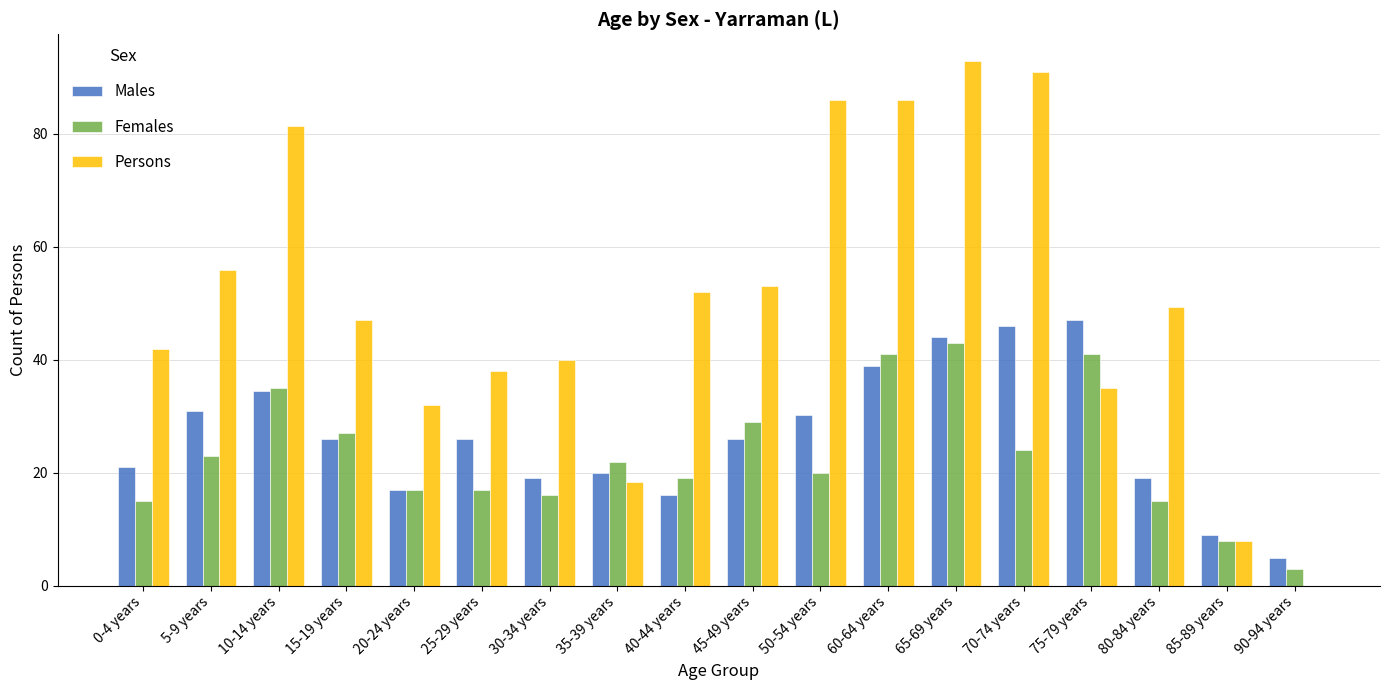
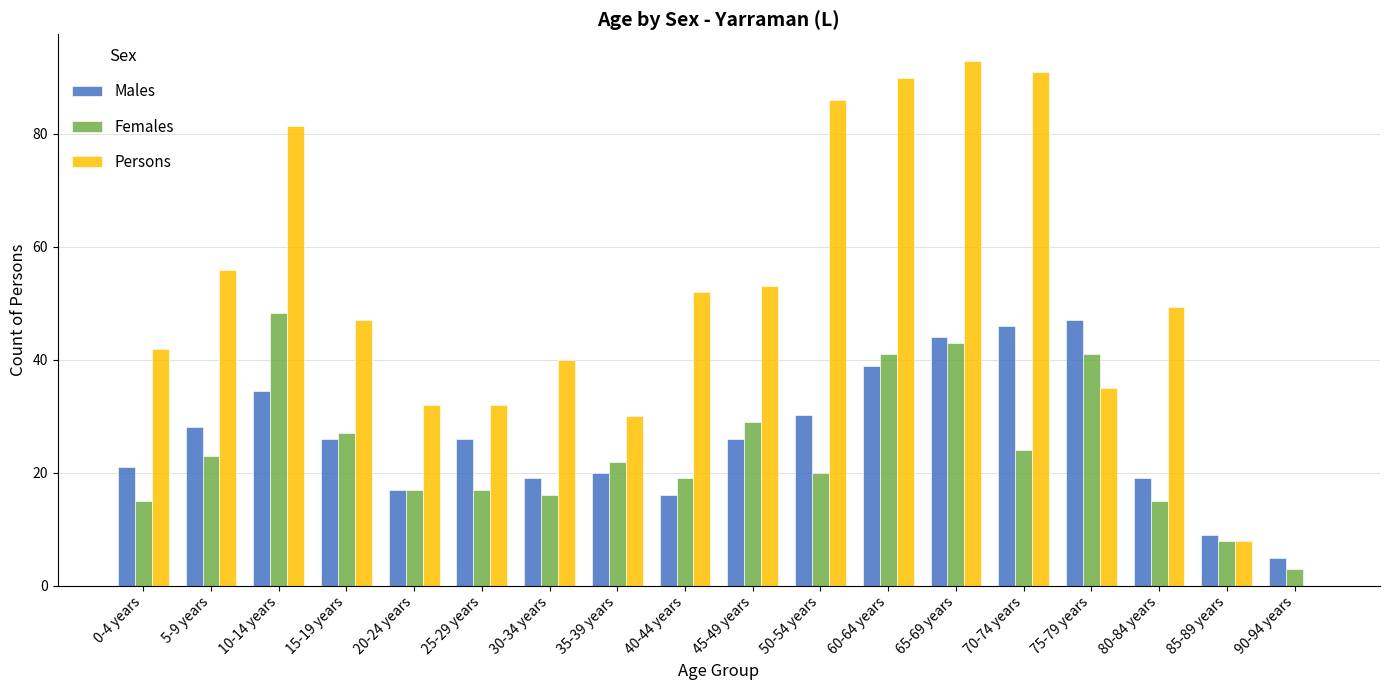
Males, 5-9 years: 31 -> 28
Females, 10-14 years: 35 -> 48
Persons, 25-29 years: 38 -> 32
Persons, 35-39 years: 18 -> 30
Persons, 60-64 years: 86 -> 90
